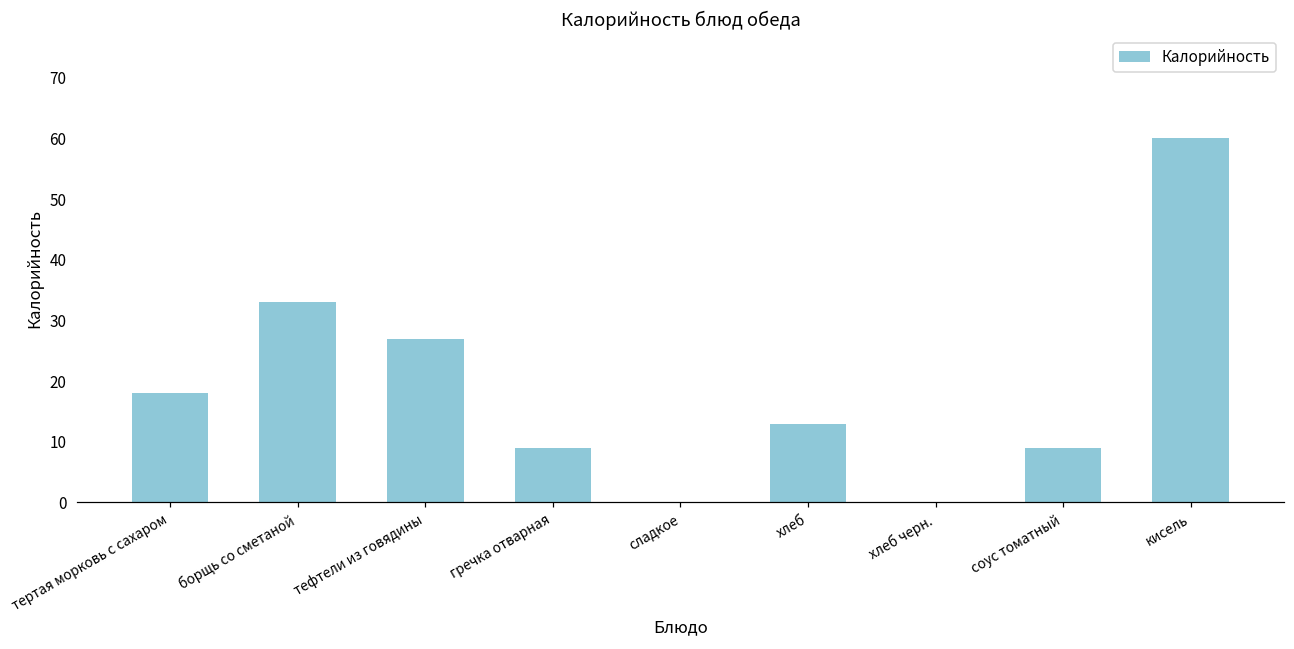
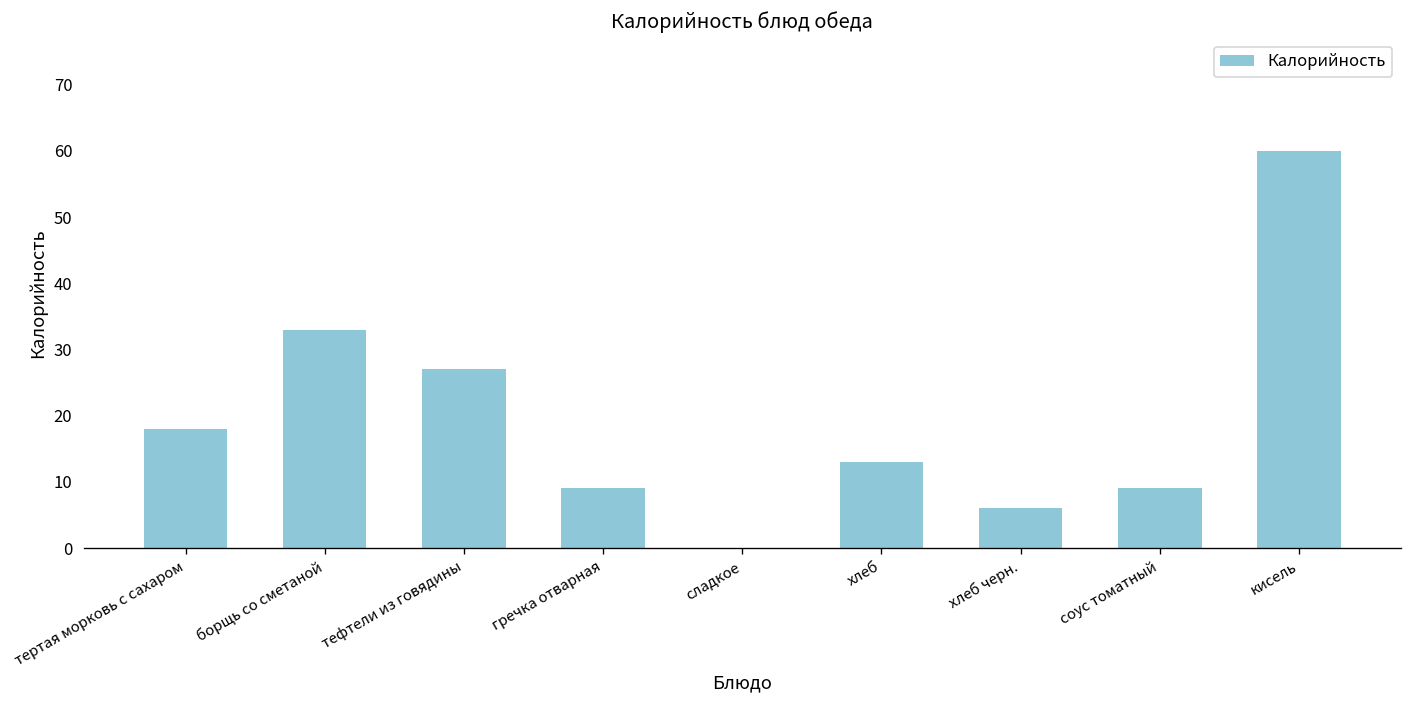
хлеб черн.: 0 -> 6
